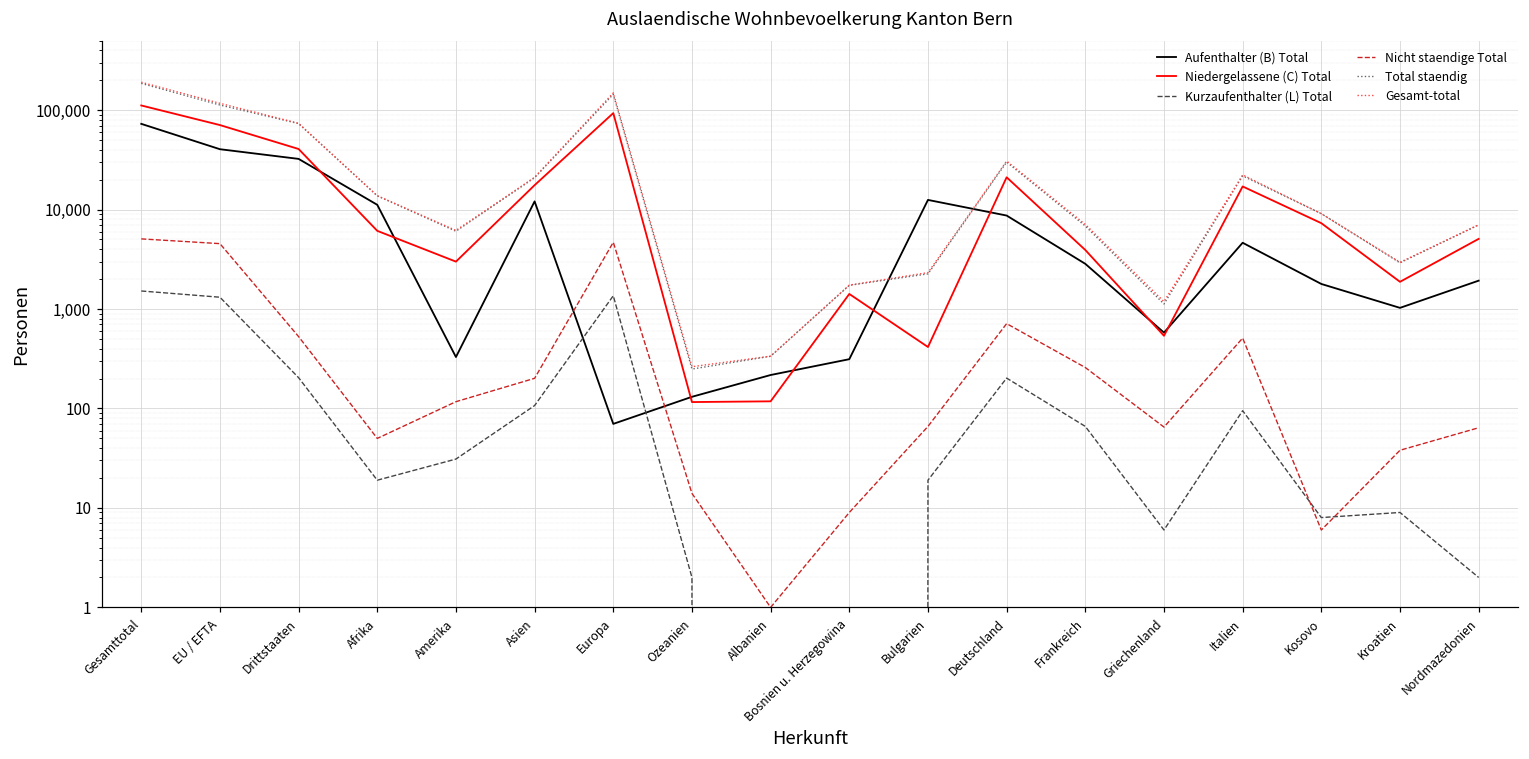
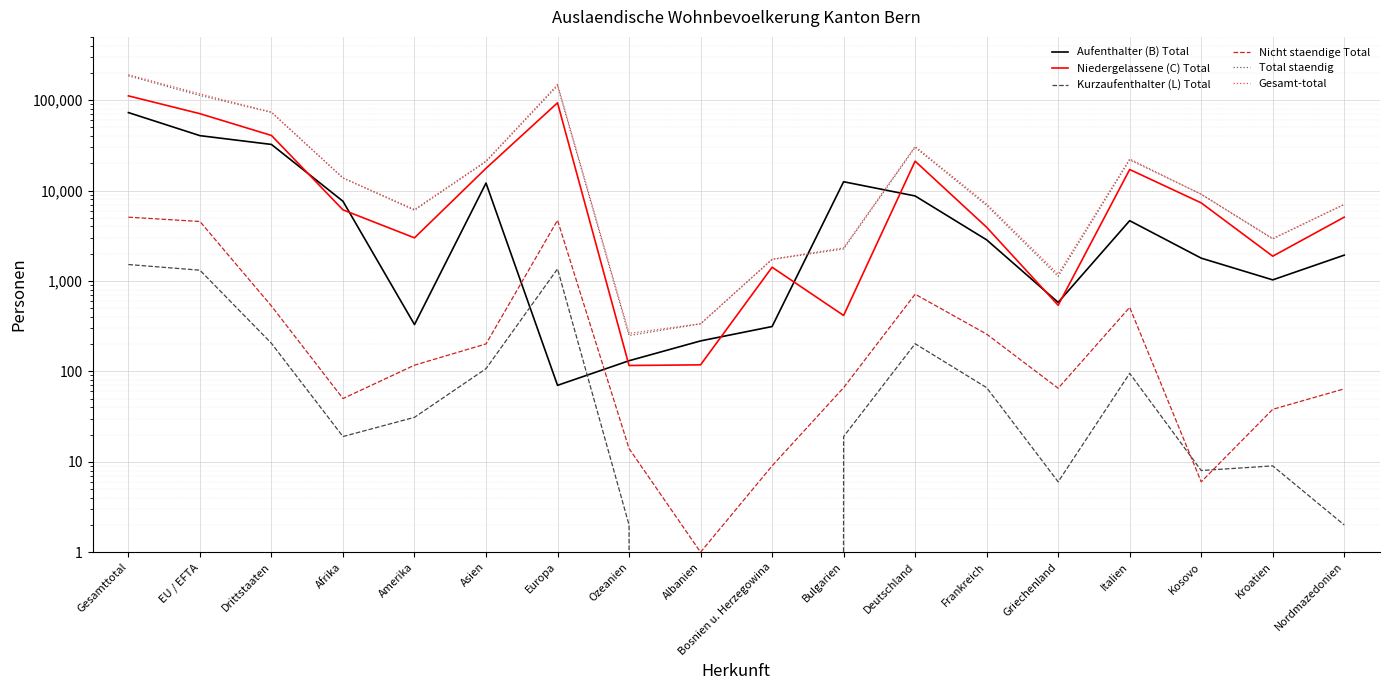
Aufenthalter (B) Total, Afrika: 11,000 -> 8,000
